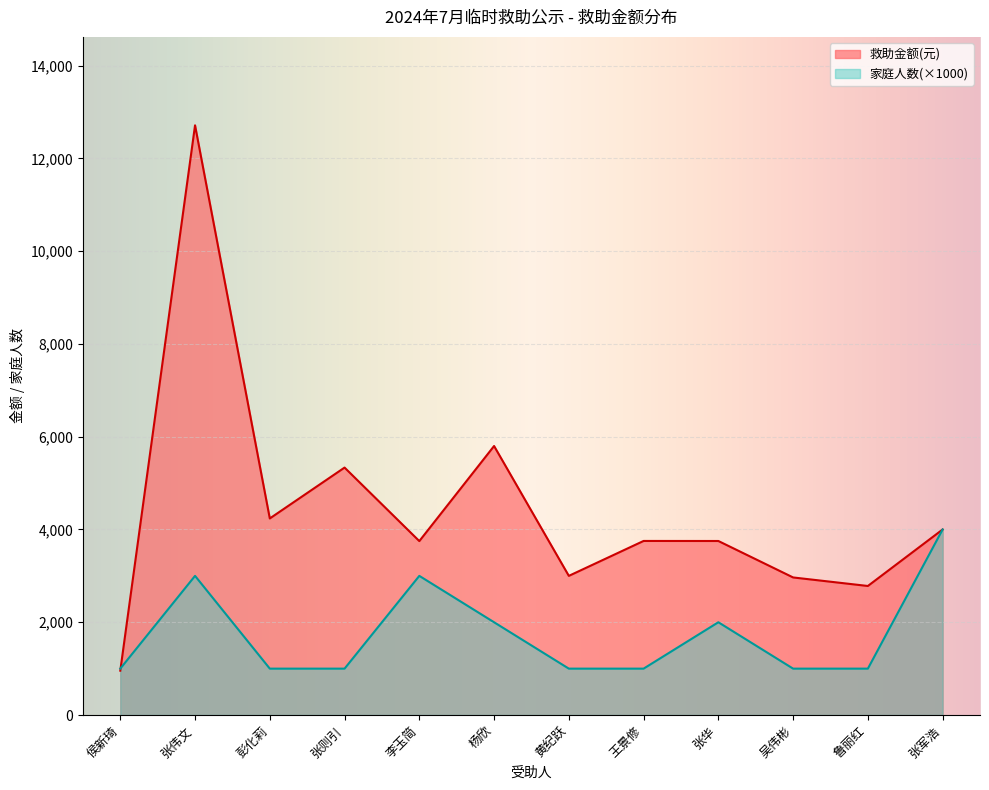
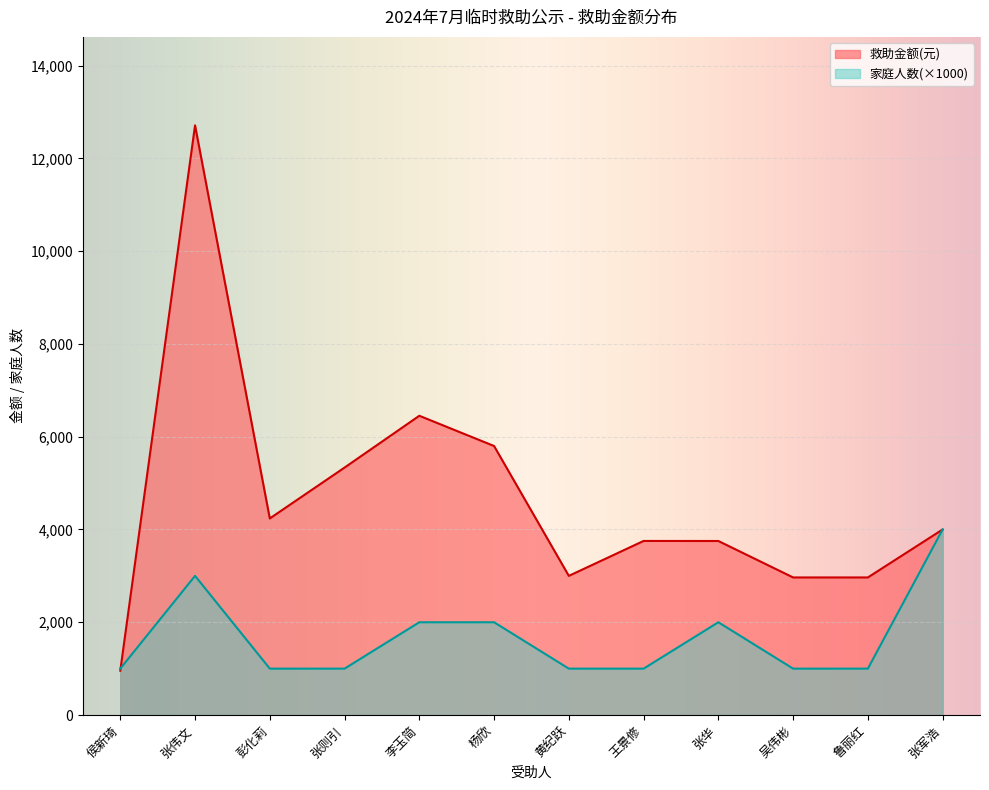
救助金额(元), 李玉简: 3,800 -> 6,500
家庭人数(×1000), 李玉简: 3,000 -> 2,000
救助金额(元), 鲁丽红: 2,800 -> 3,000
